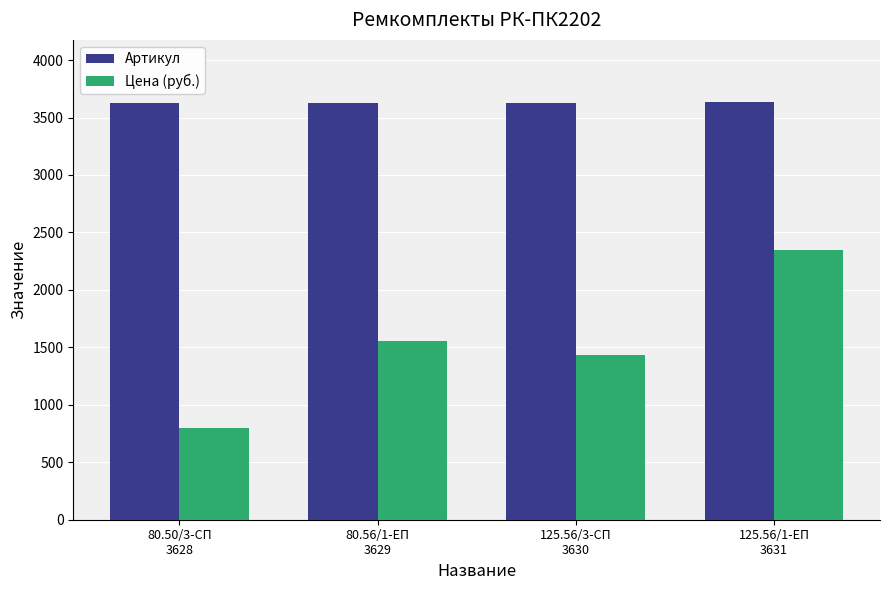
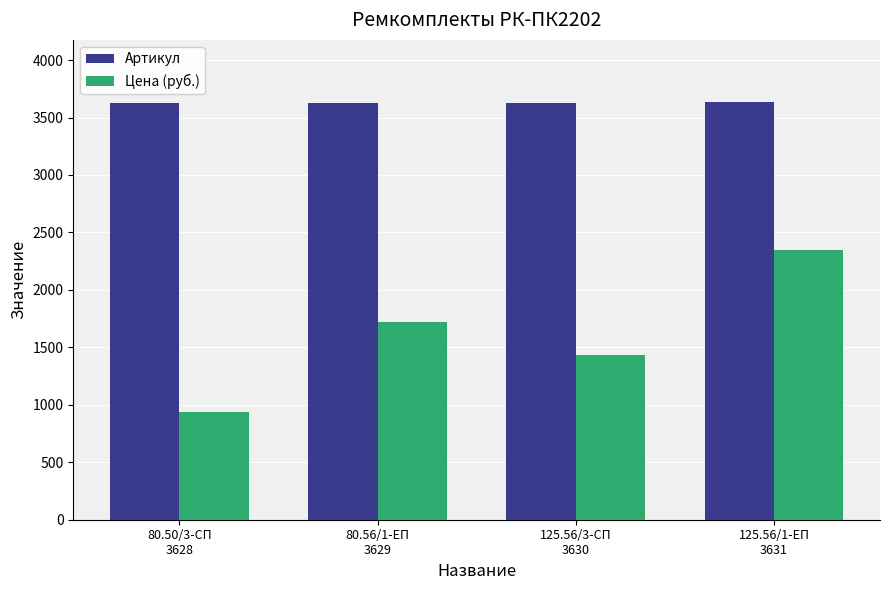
Цена (руб.), 80.50/3-СП 3628: 800 -> 940
Цена (руб.), 80.56/1-ЕП 3629: 1550 -> 1720
